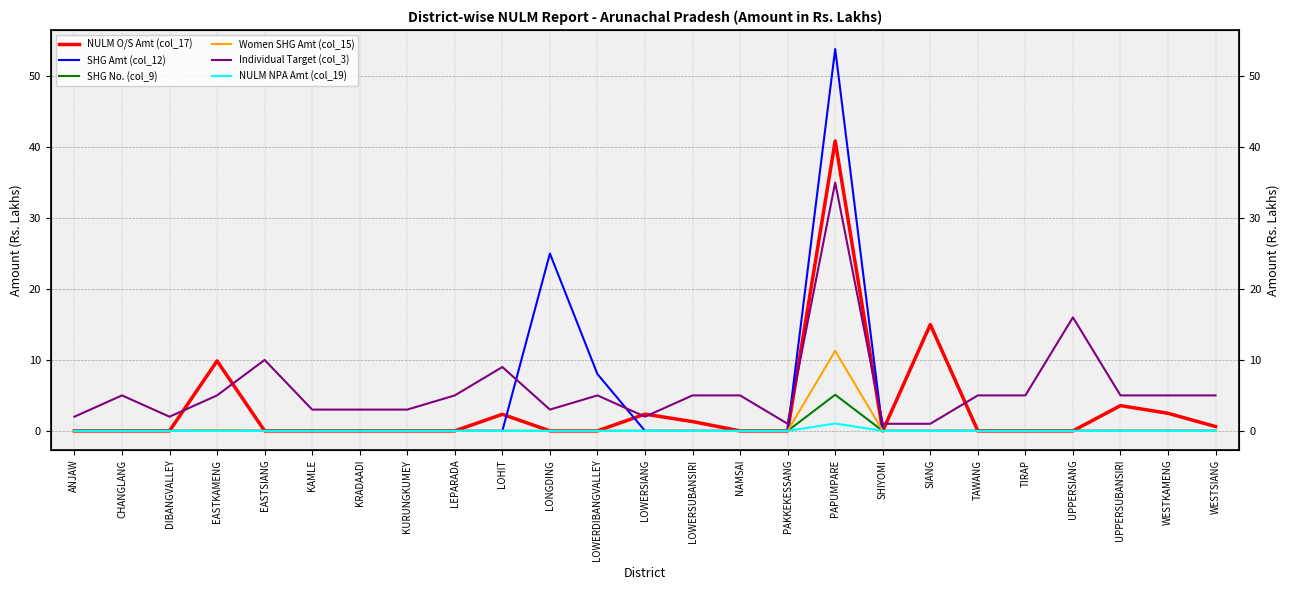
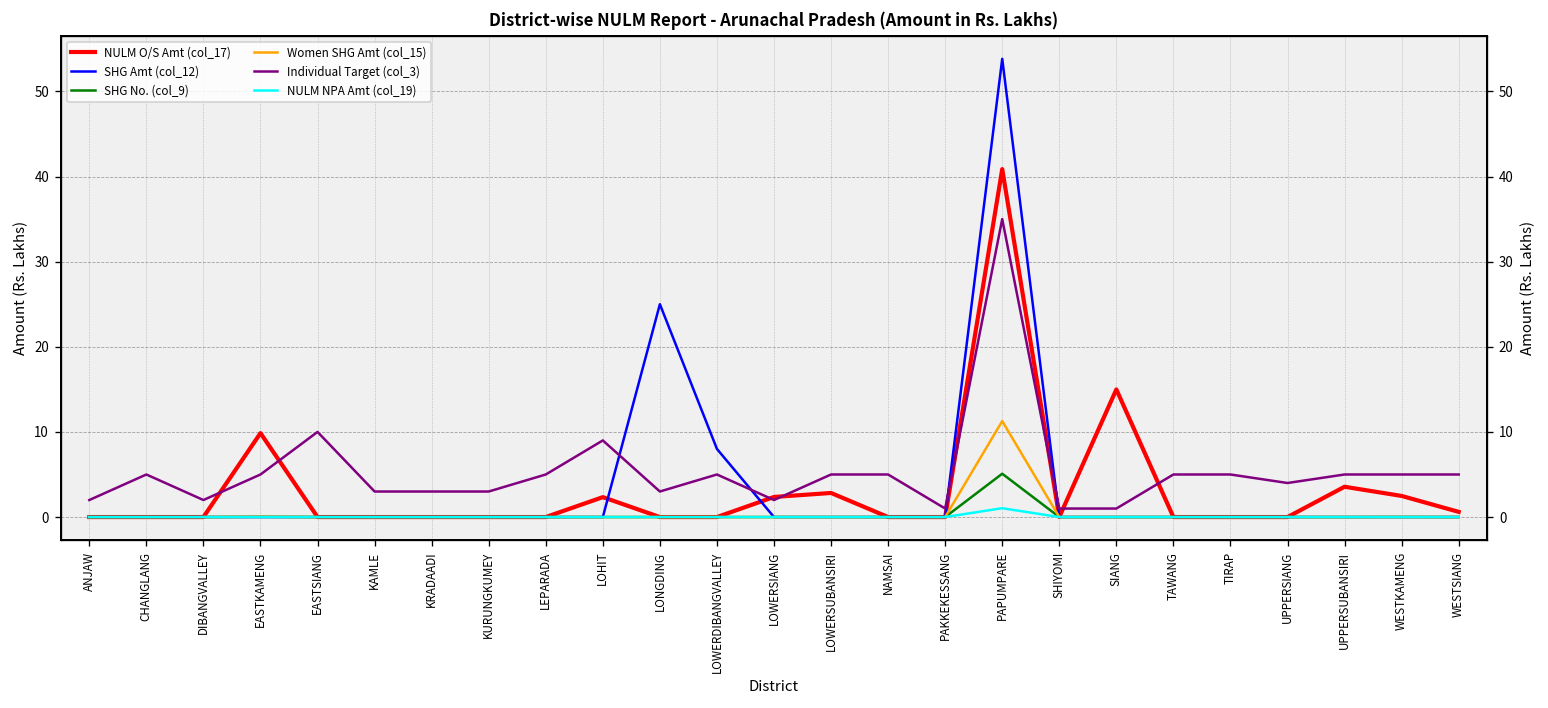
NULM O/S Amt (col_17), LOWERSUBANSIRI: 1 -> 3
Individual Target (col_3), UPPERSIANG: 16 -> 4
